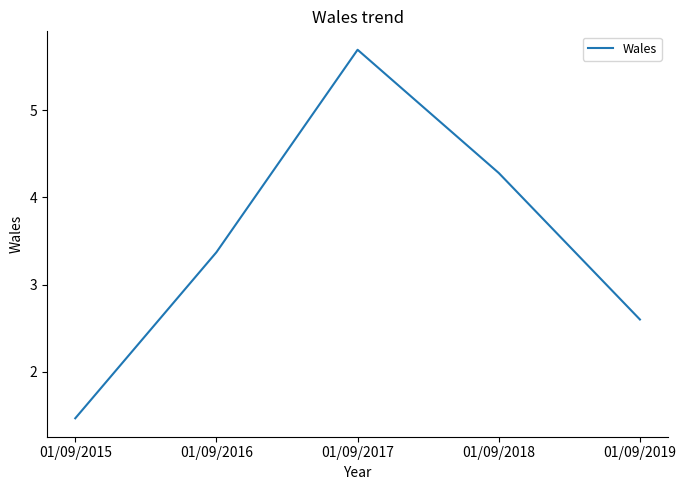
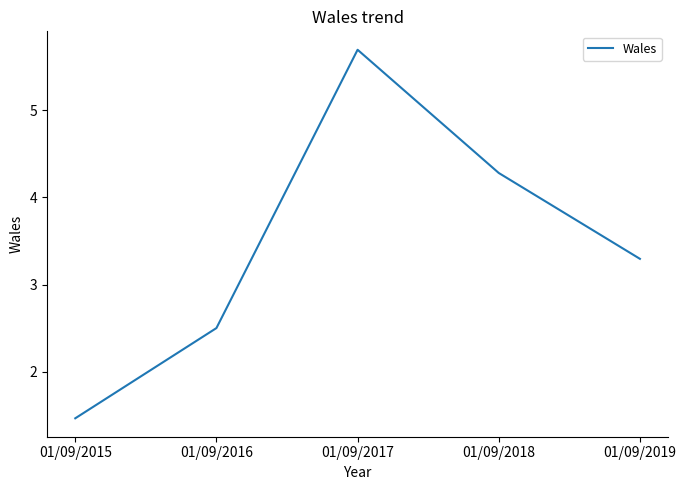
01/09/2016: 3.4 -> 2.5
01/09/2019: 2.6 -> 3.3
